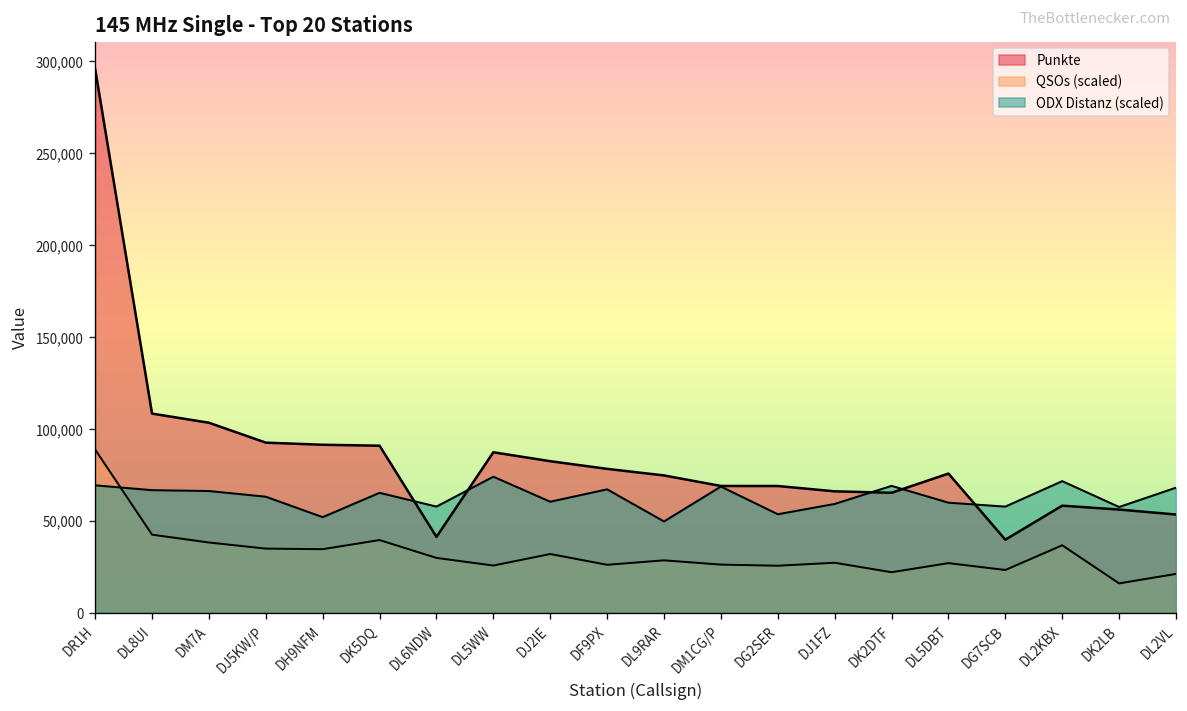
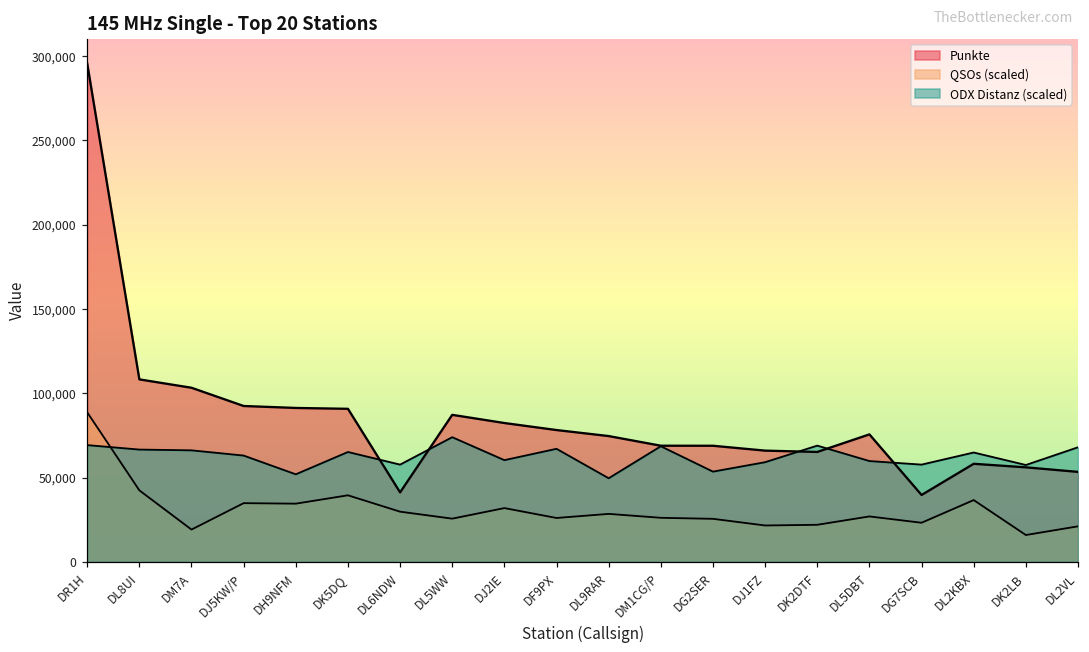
QSOs (scaled), DM7A: 38,000 -> 19,000
QSOs (scaled), DJ1FZ: 27,000 -> 22,000
ODX Distanz (scaled), DL2KBX: 71,000 -> 65,000
